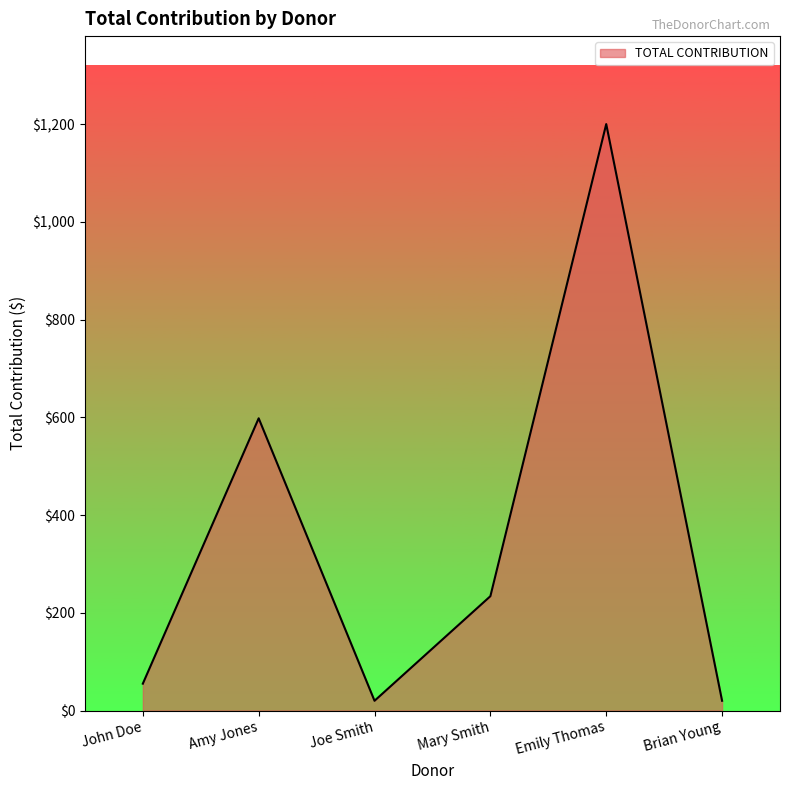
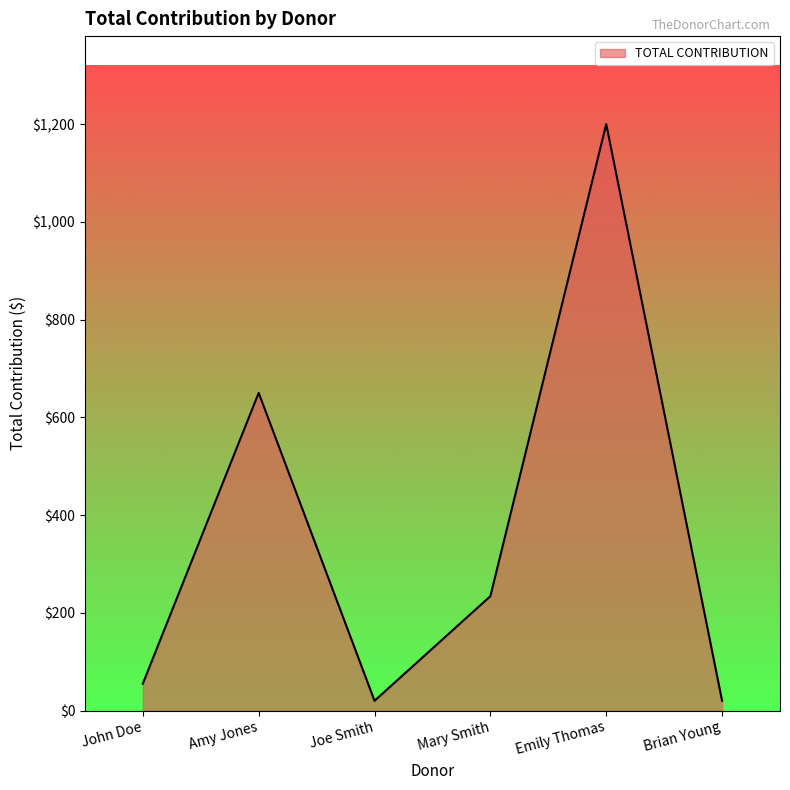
Amy Jones: $600 -> $650
